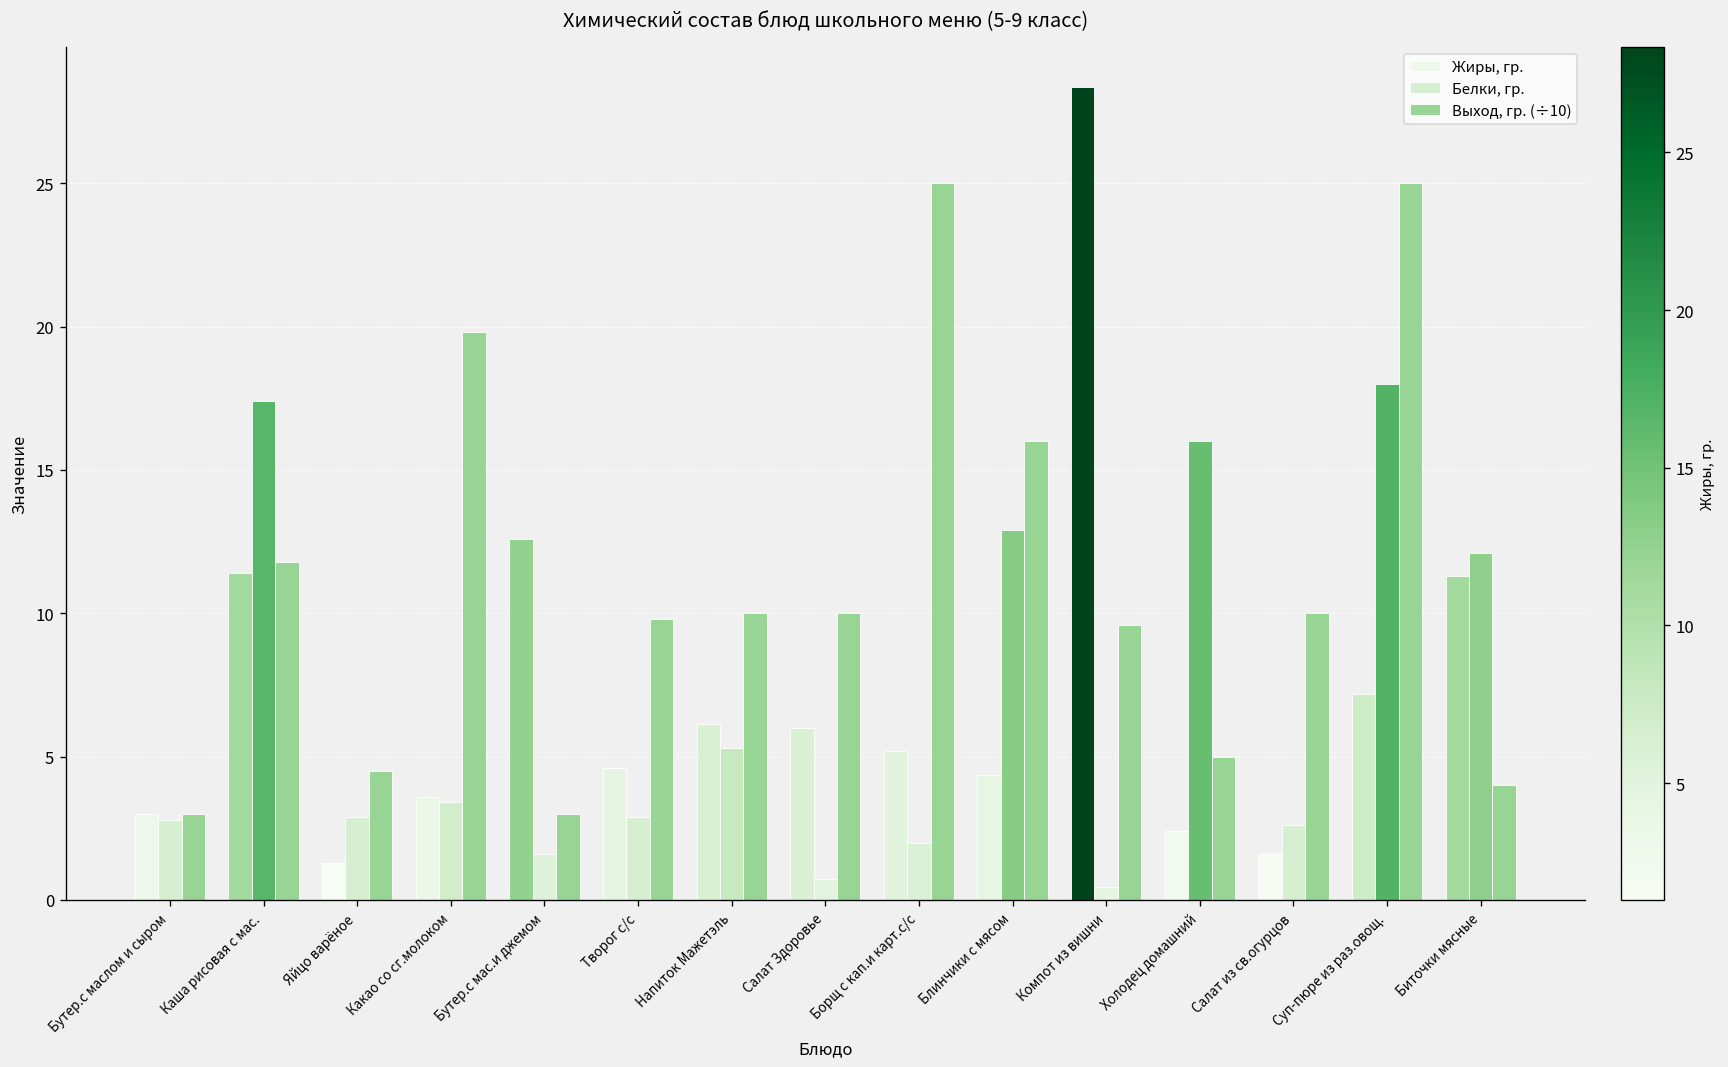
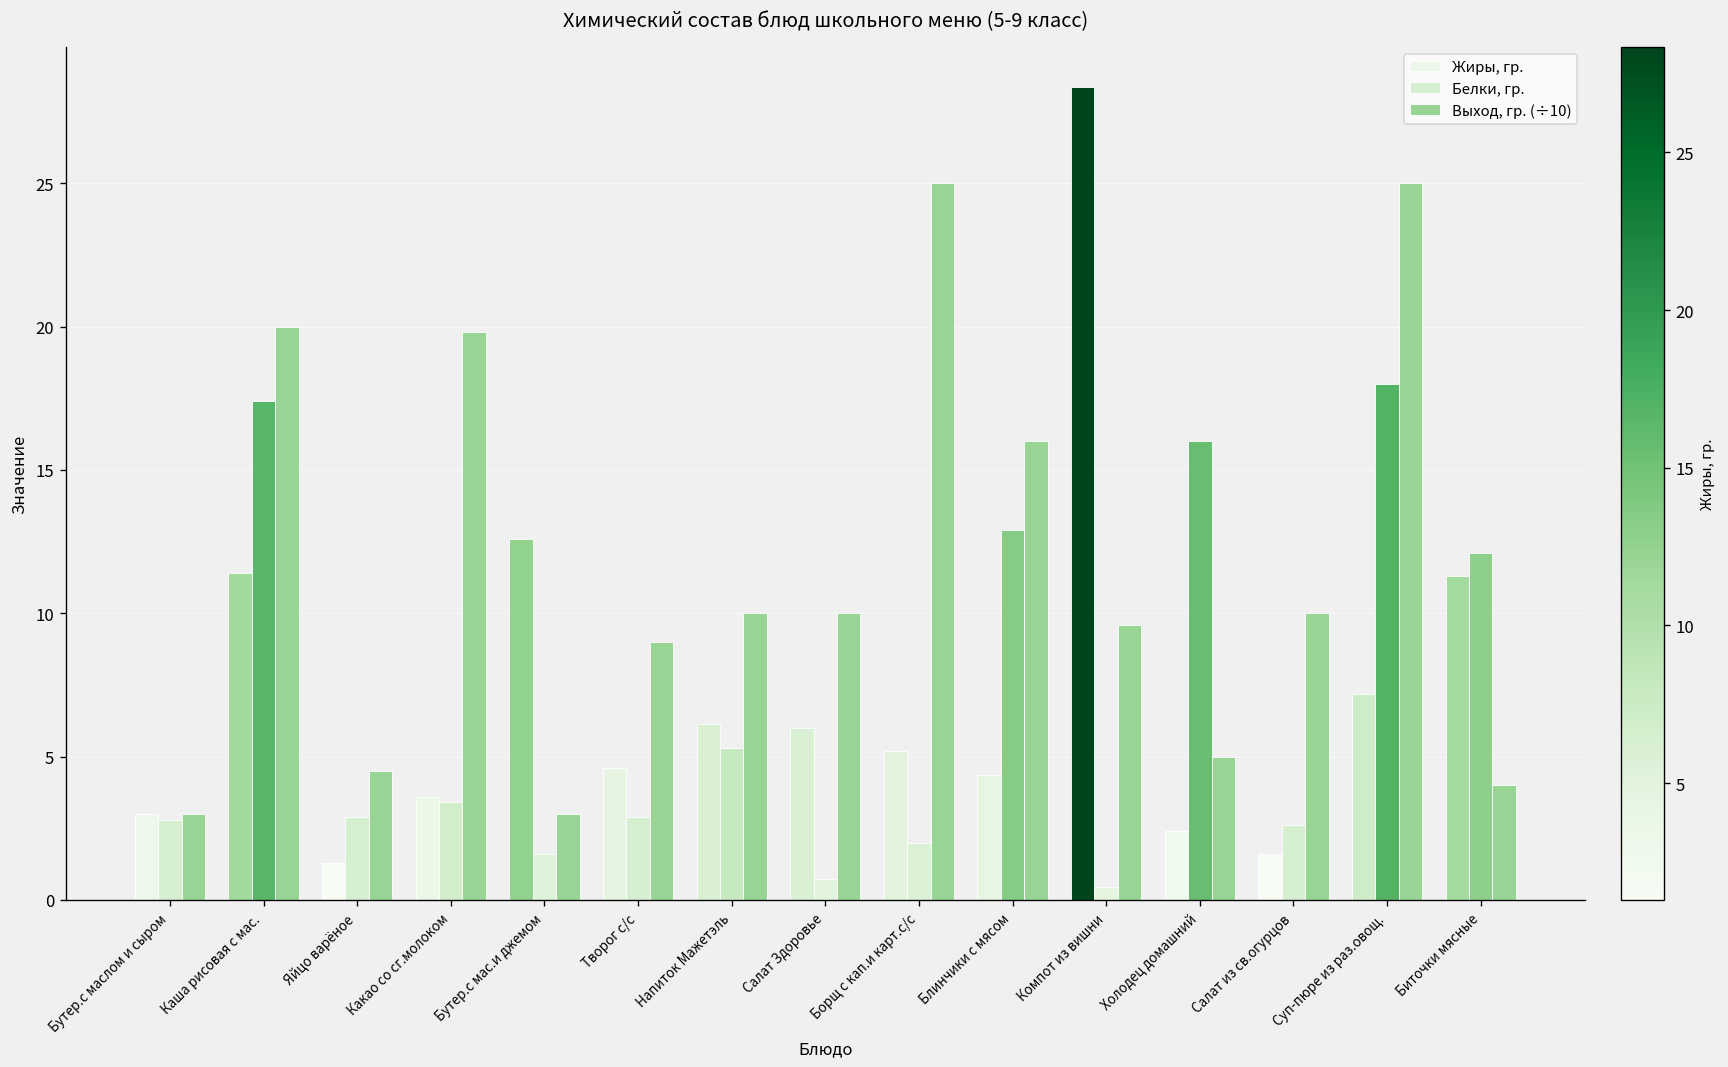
Выход, гр. (÷10), Каша рисовая с мас.: 11.8 -> 20.0
Выход, гр. (÷10), Творог с/с: 9.8 -> 9.0
